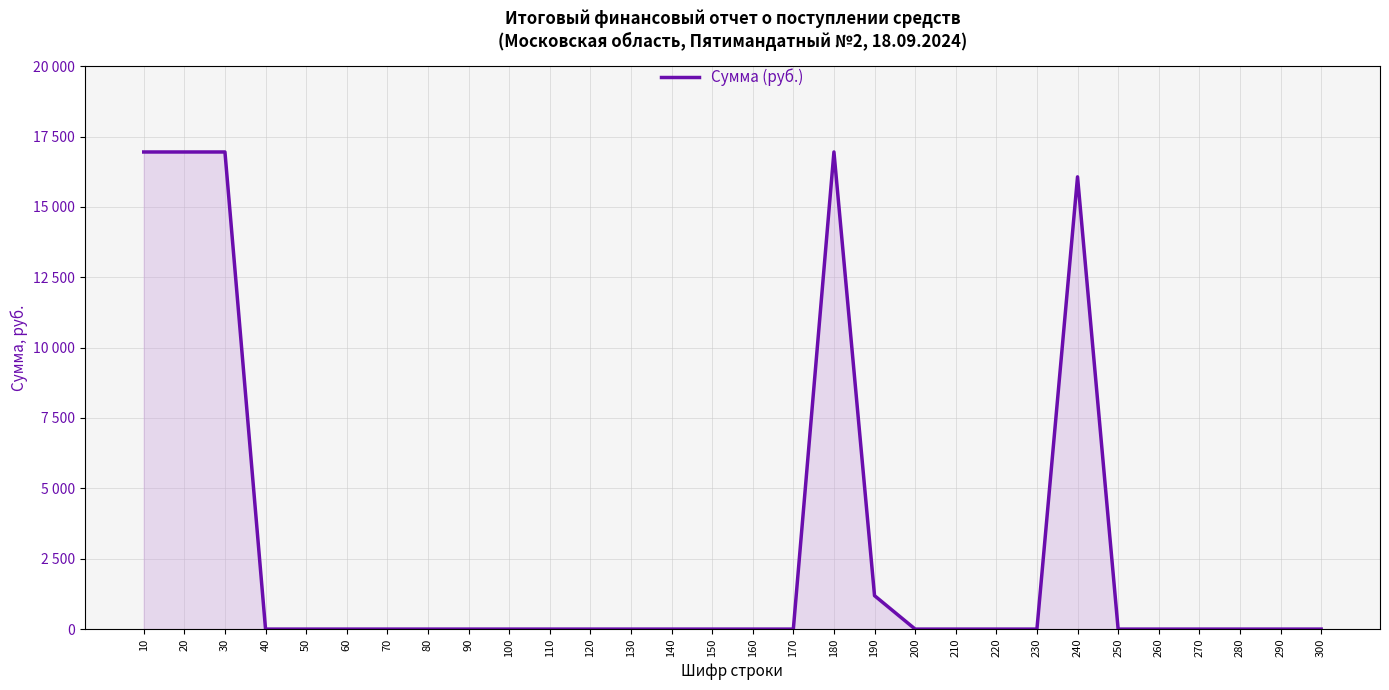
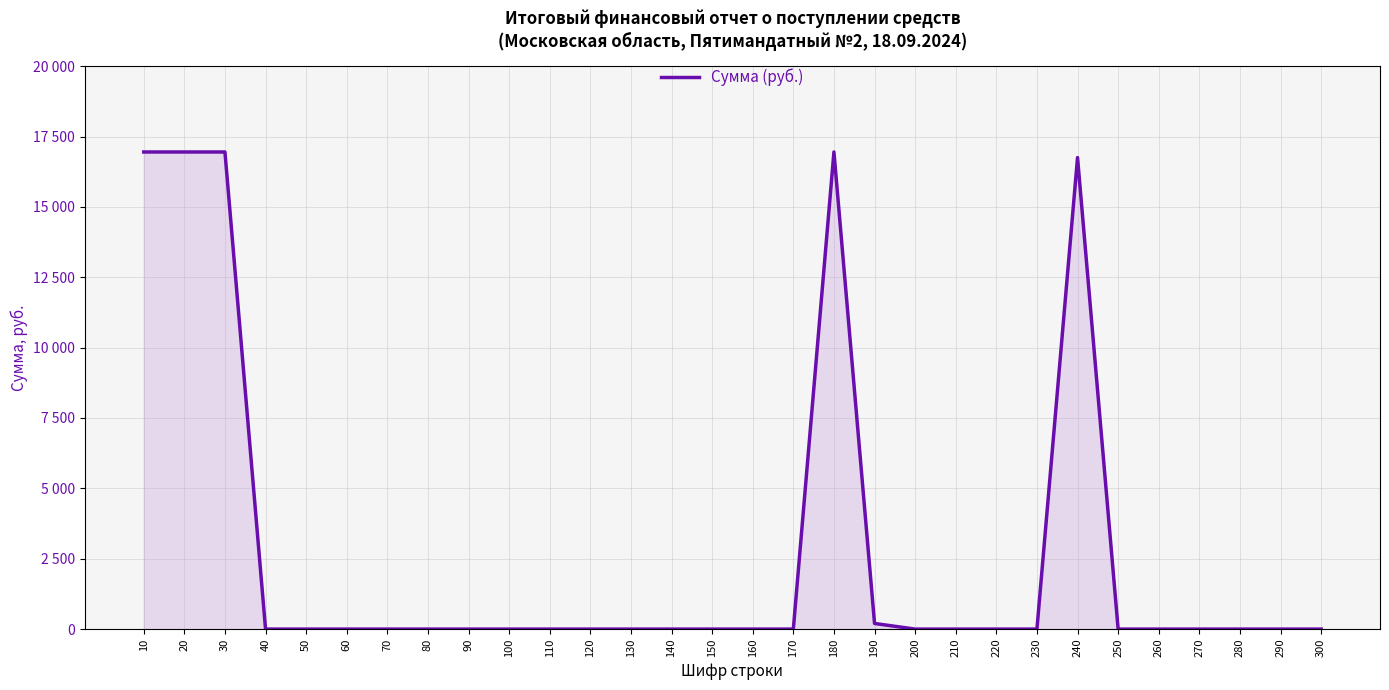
190: 1200 -> 200
240: 16100 -> 16800
